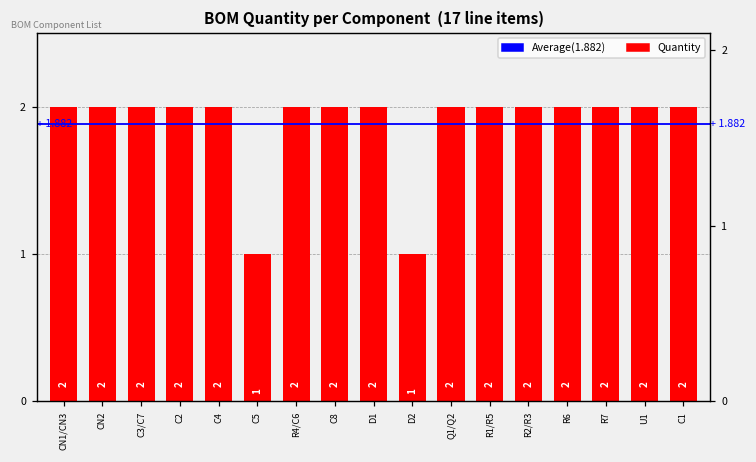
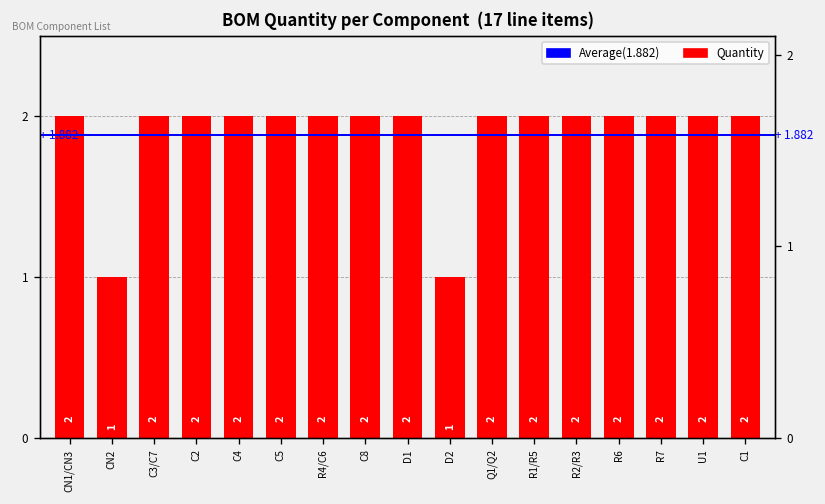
CN2: 2 -> 1
C5: 1 -> 2
